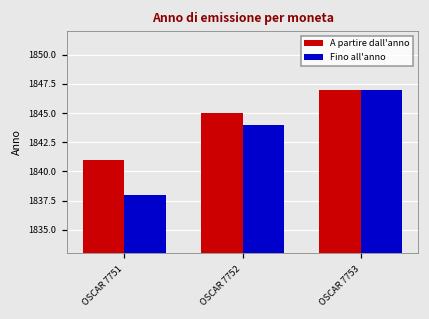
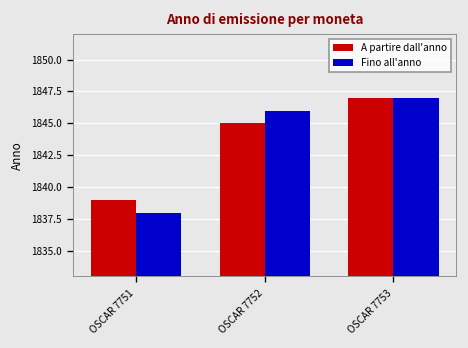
A partire dall'anno, OSCAR 7751: 1841 -> 1839
Fino all'anno, OSCAR 7752: 1844 -> 1846
